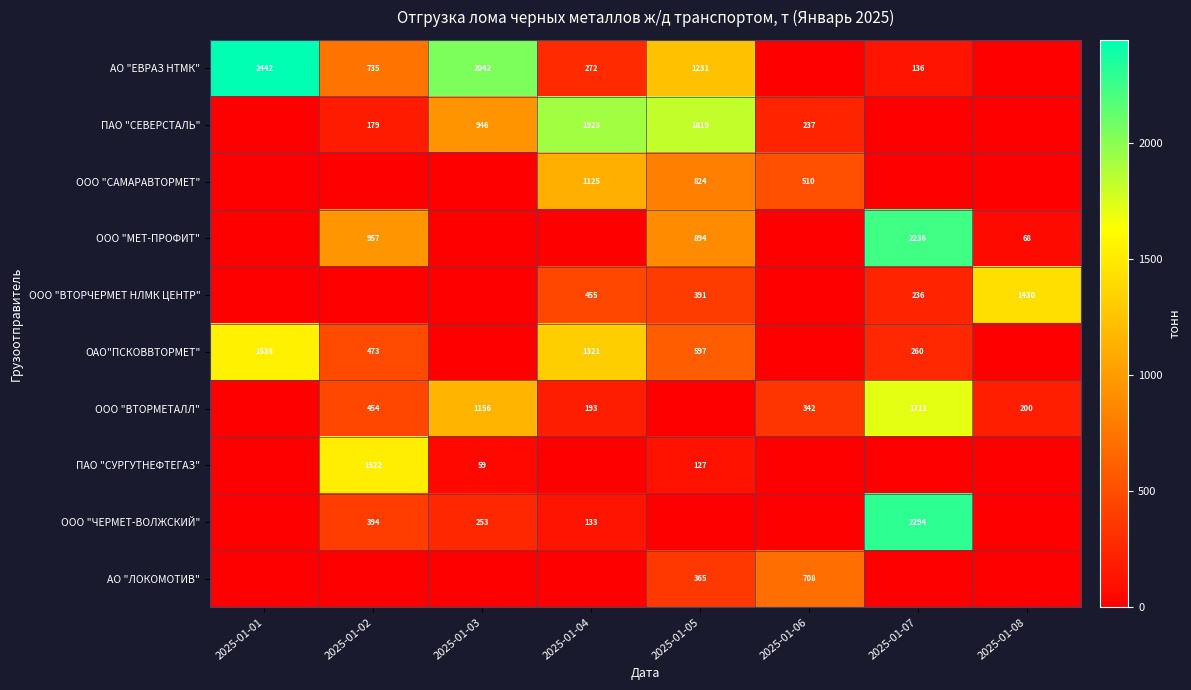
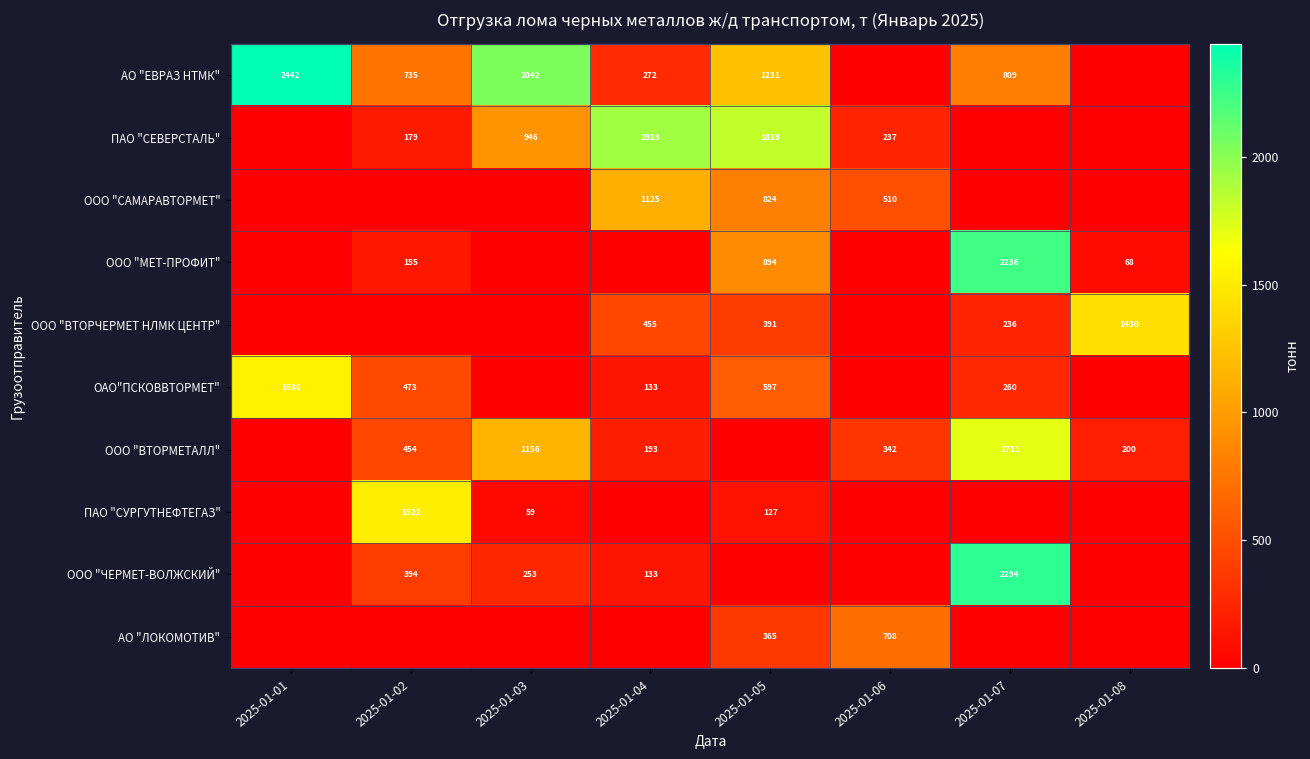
АО "ЕВРАЗ НТМК", 2025-01-07: 136 -> 809
ООО "МЕТ-ПРОФИТ", 2025-01-02: 957 -> 155
ОАО"ПСКОВВТОРМЕТ", 2025-01-04: 1321 -> 133
